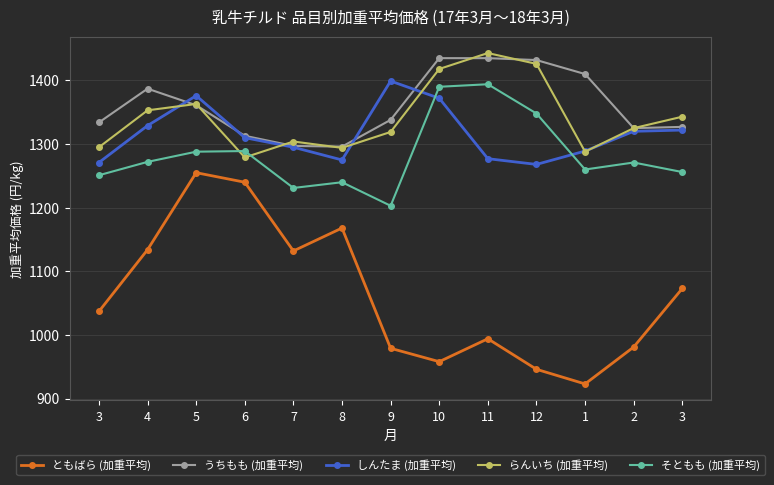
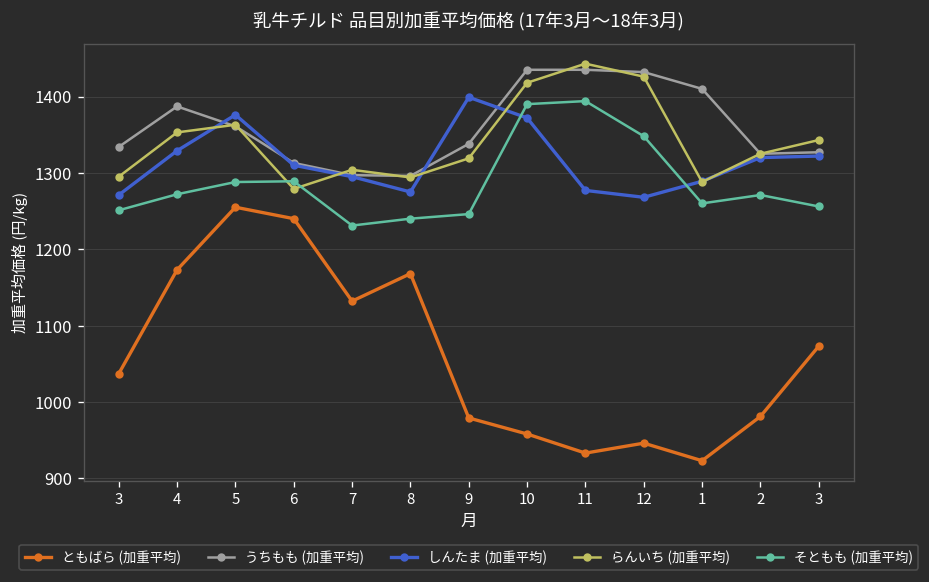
ともばら (加重平均), 4: 1130 -> 1170
そともも (加重平均), 9: 1200 -> 1250
ともばら (加重平均), 11: 990 -> 930
